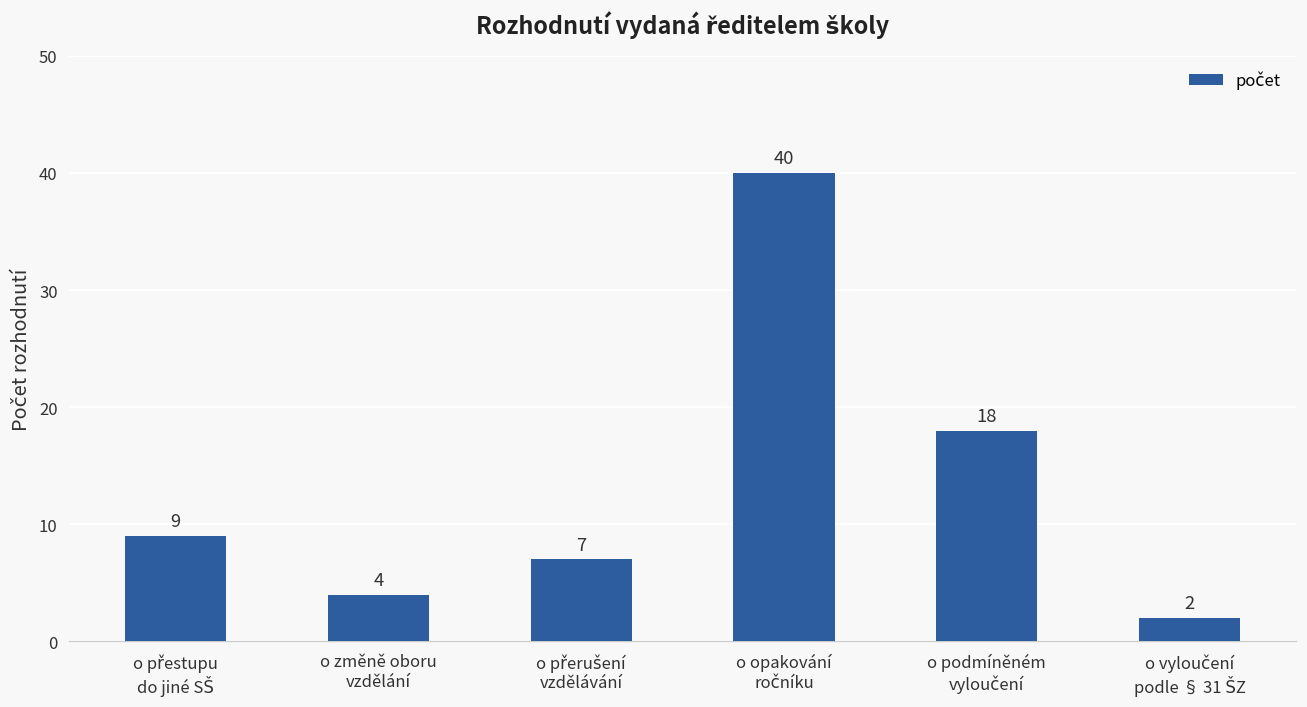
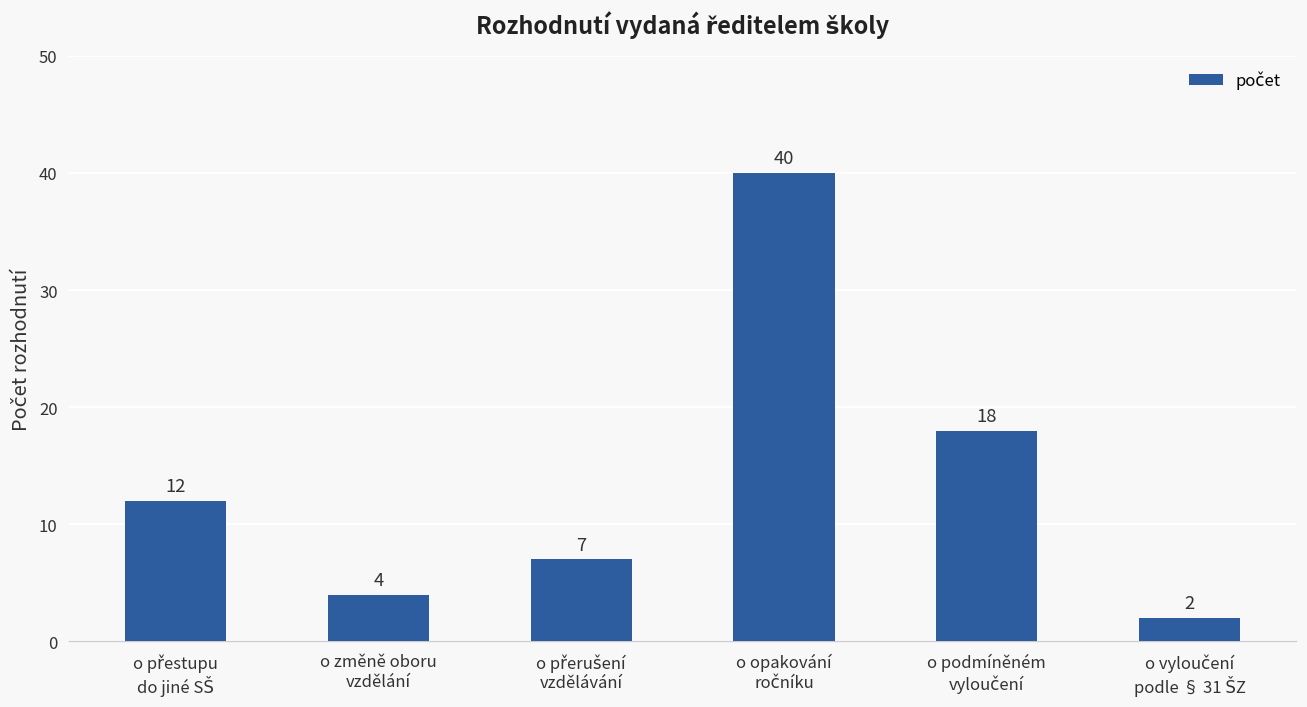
o přestupu do jiné SŠ: 9 -> 12
